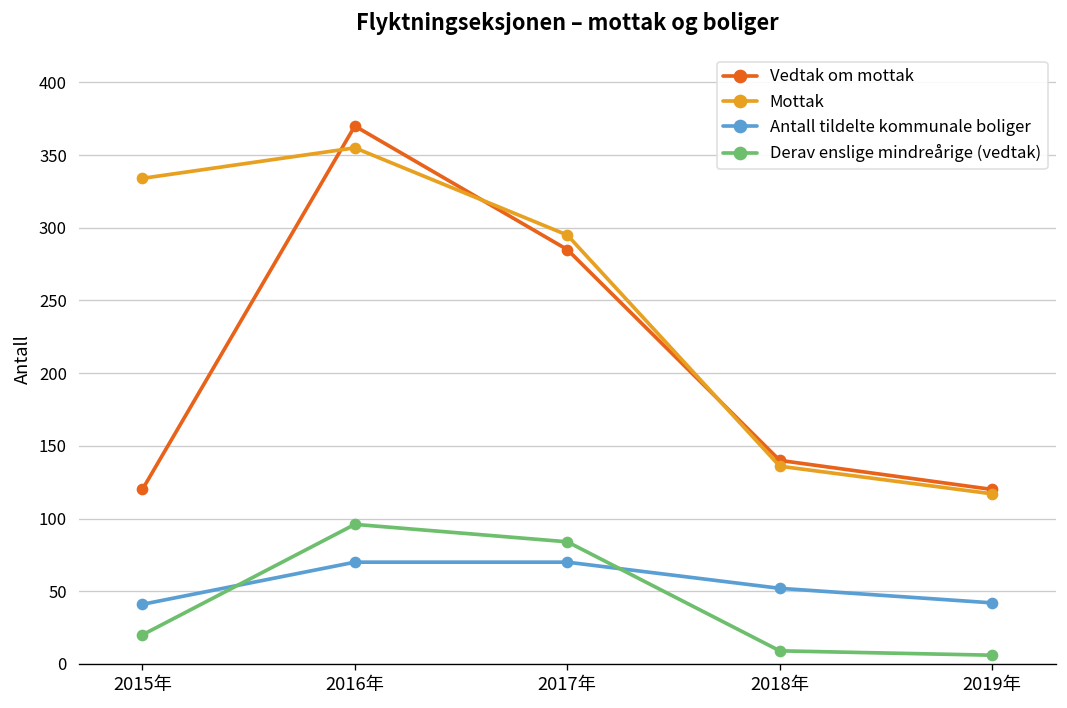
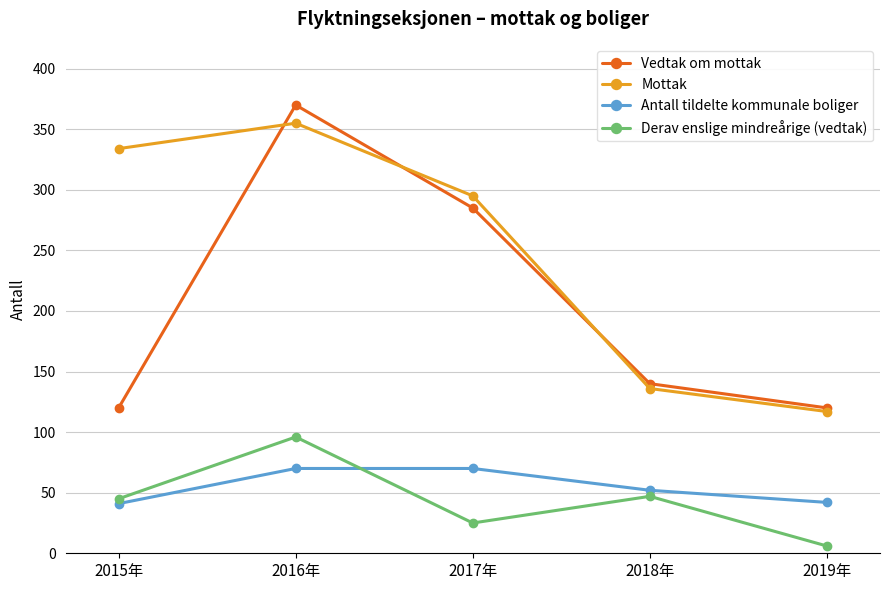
Derav enslige mindreårige (vedtak), 2015年: 20 -> 45
Derav enslige mindreårige (vedtak), 2017年: 84 -> 25
Derav enslige mindreårige (vedtak), 2018年: 9 -> 47
